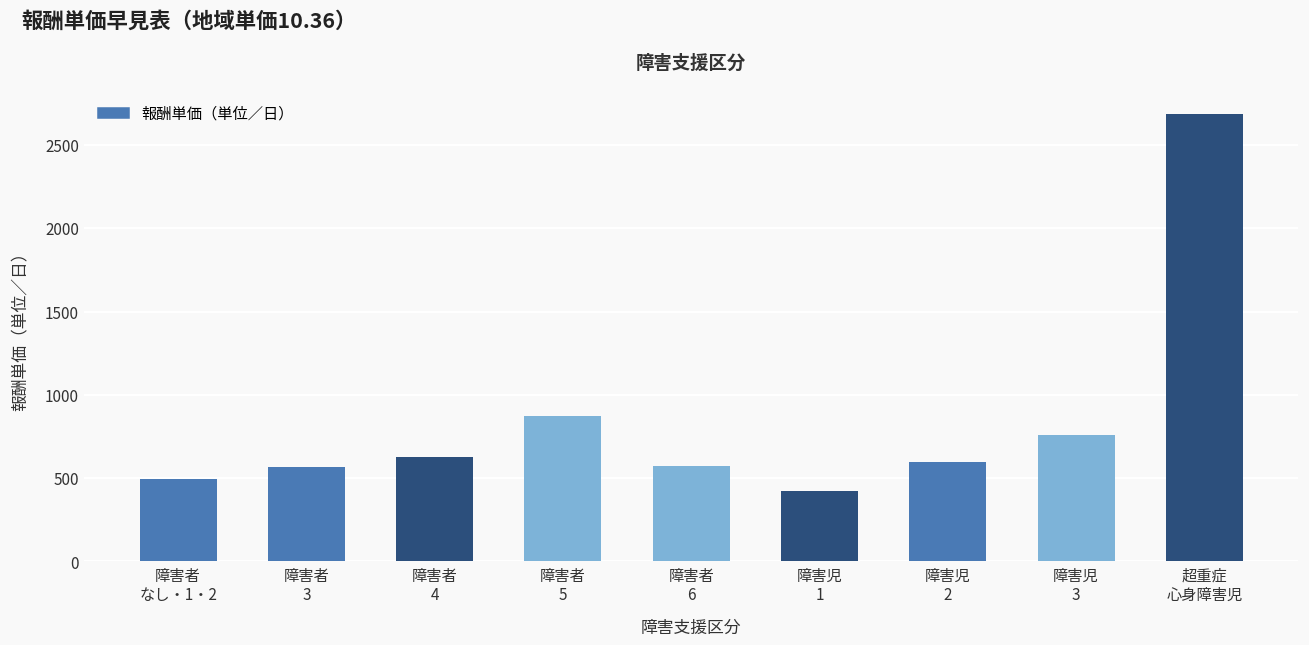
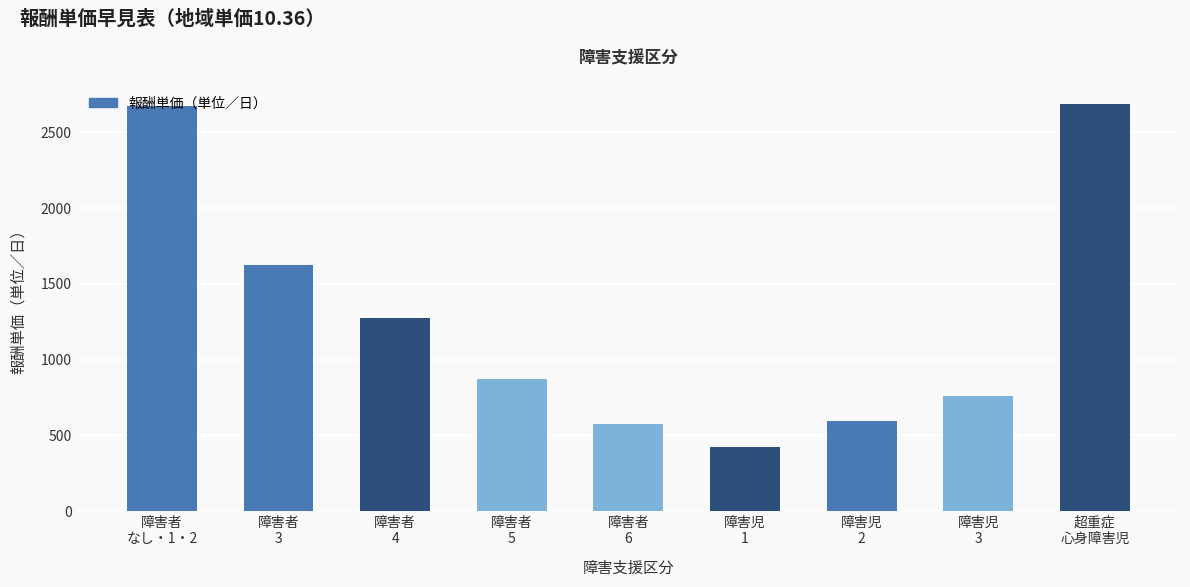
障害者 なし・1・2: 490 -> 2680
障害者 3: 570 -> 1620
障害者 4: 630 -> 1270
